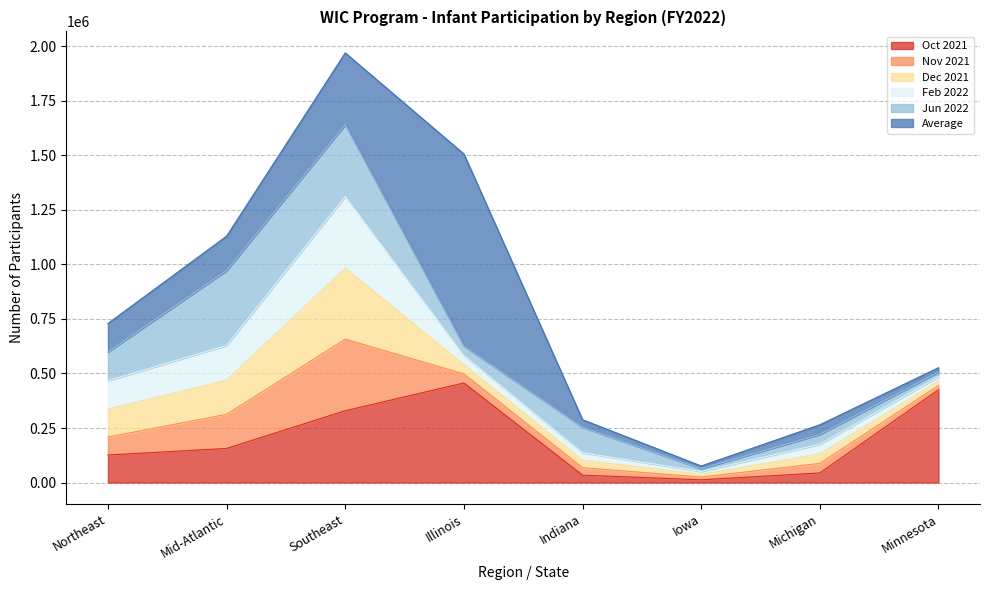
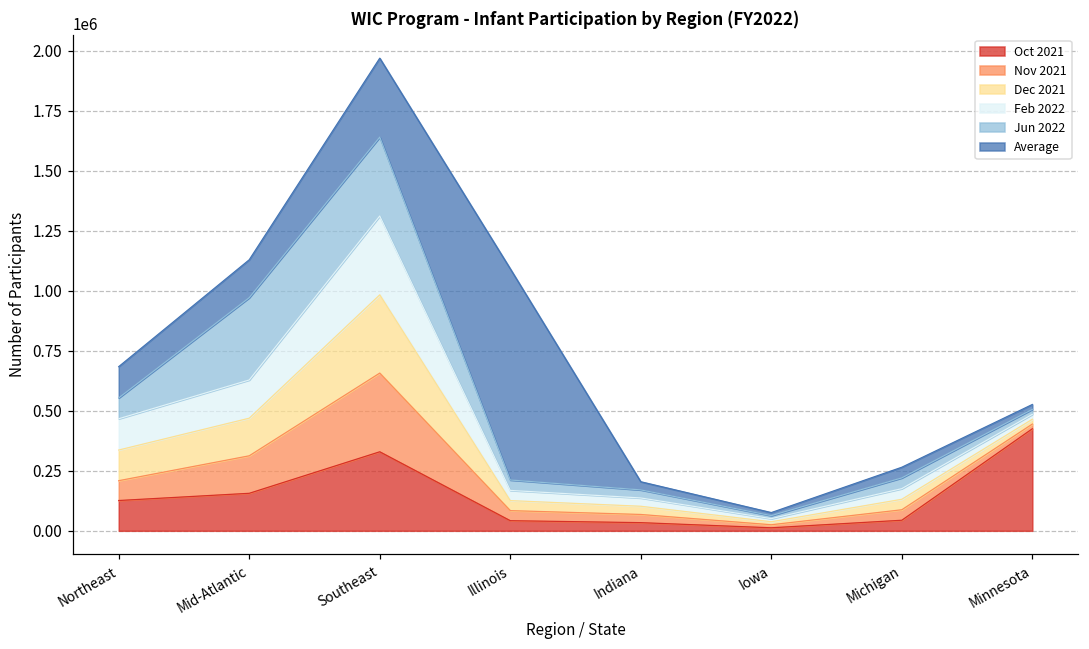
Jun 2022, Northeast: 130000 -> 90000
Oct 2021, Illinois: 460000 -> 40000
Jun 2022, Indiana: 120000 -> 30000
